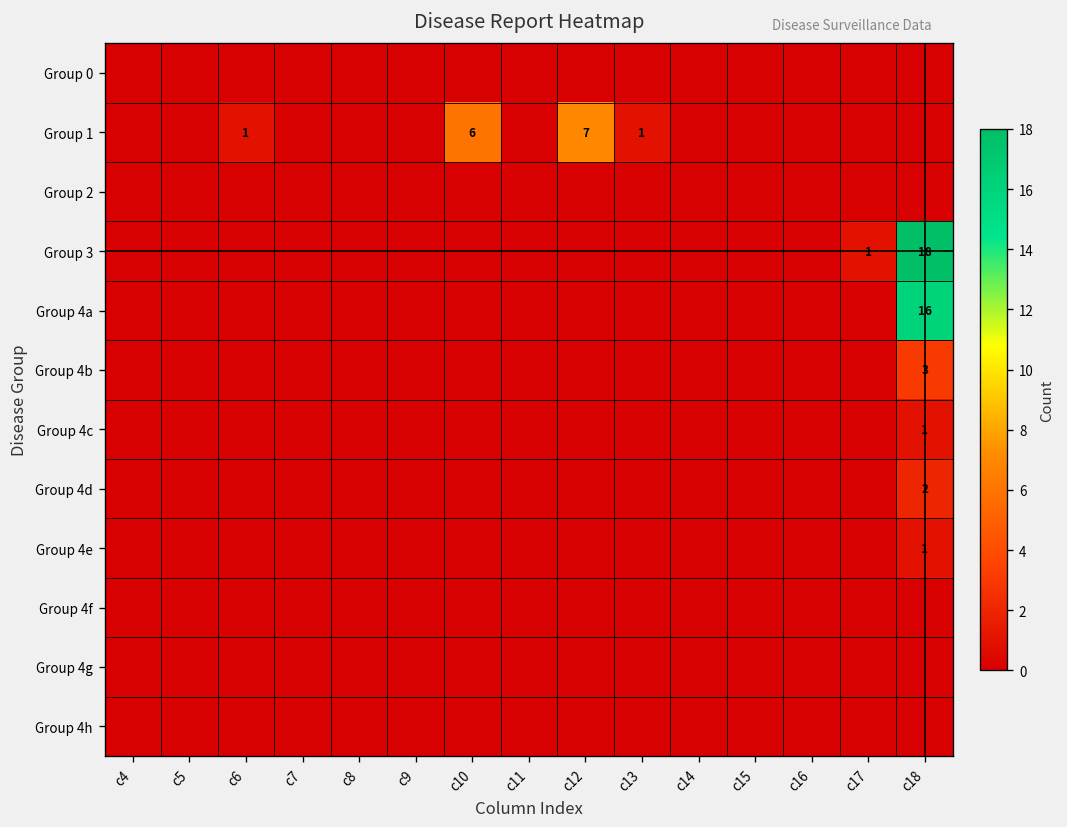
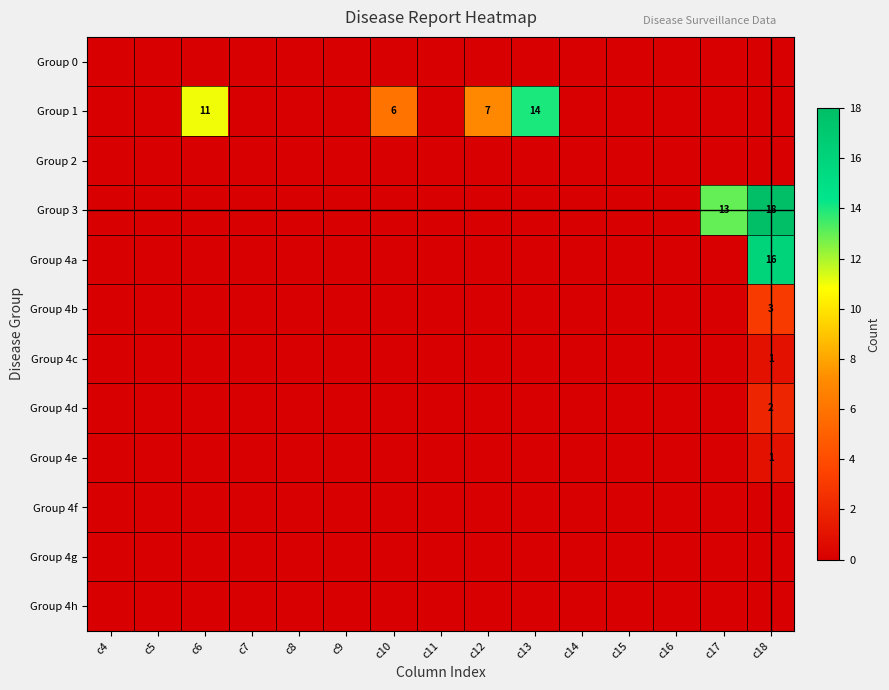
Group 1, c6: 1 -> 11
Group 1, c13: 1 -> 14
Group 3, c17: 1 -> 13
